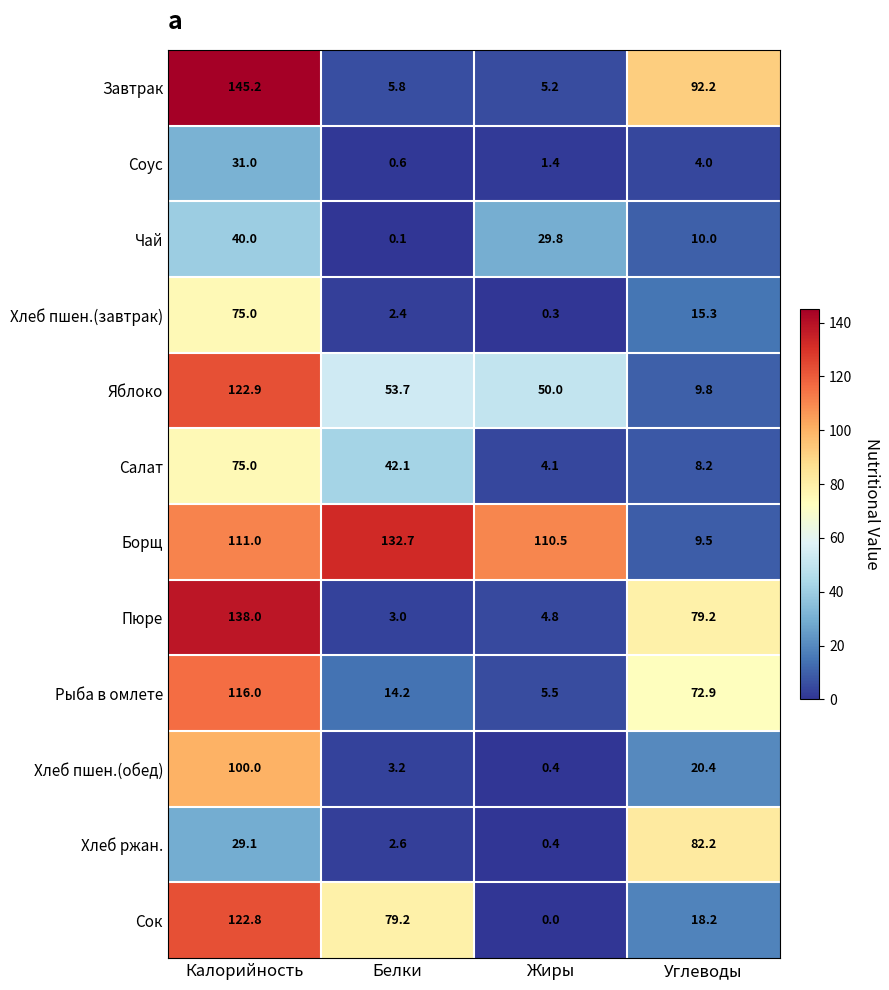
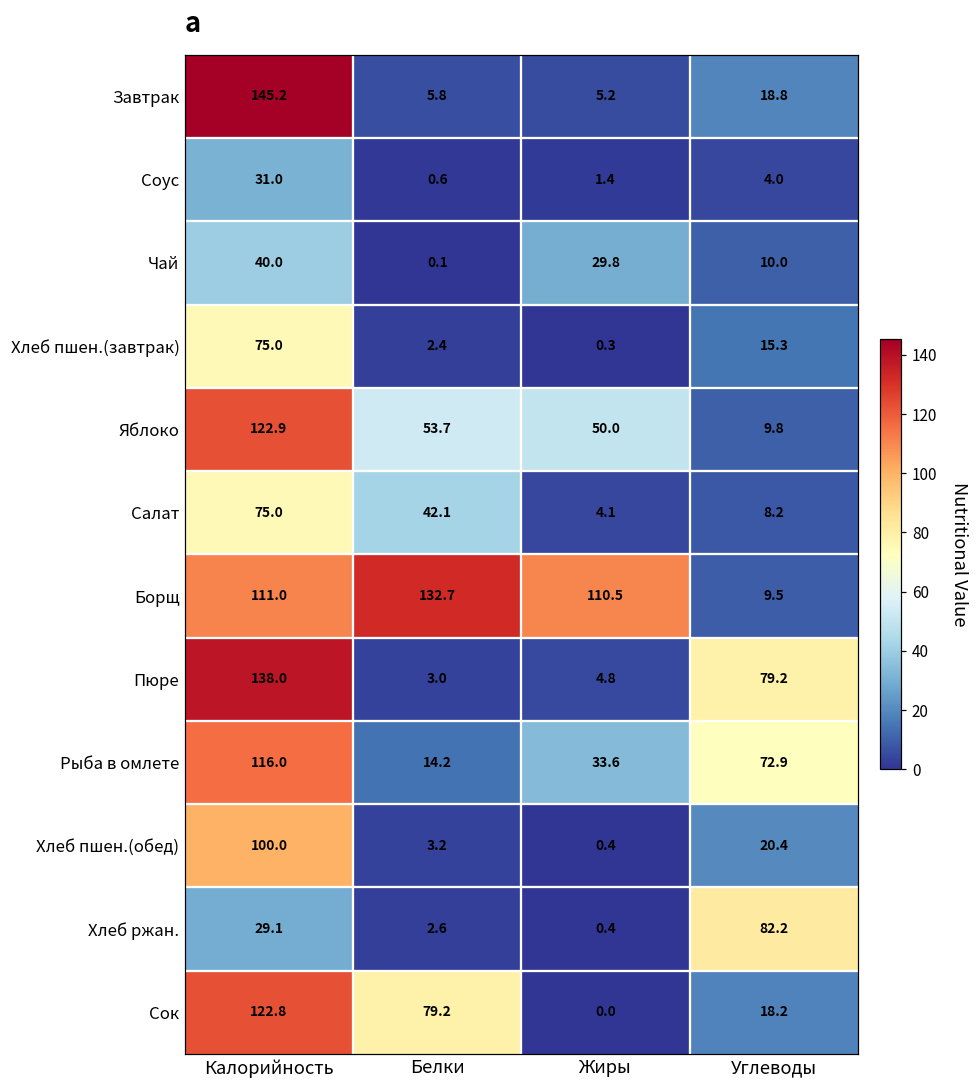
Завтрак, Углеводы: 92.2 -> 18.8
Рыба в омлете, Жиры: 5.5 -> 33.6
